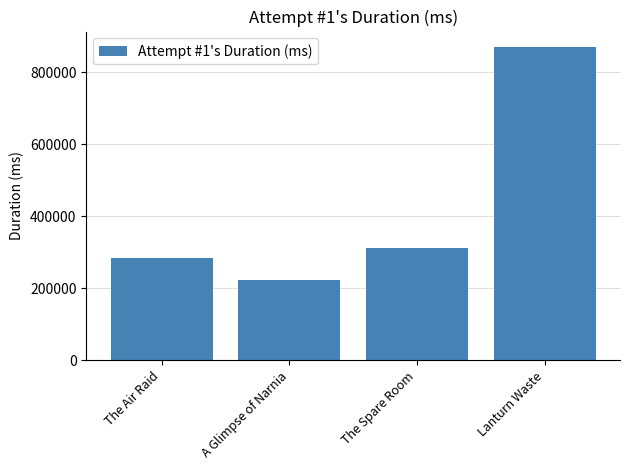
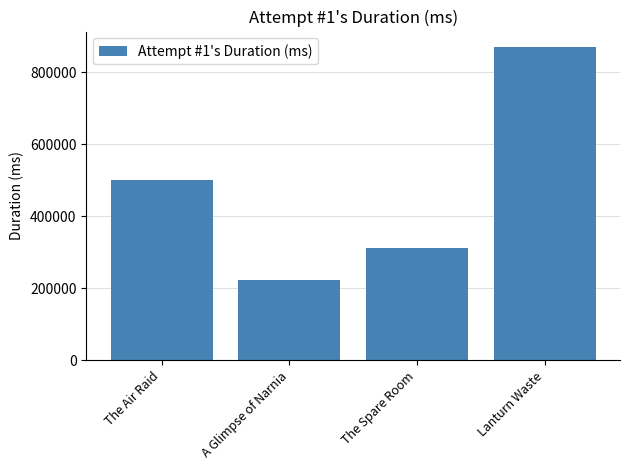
The Air Raid: 280000 -> 500000
